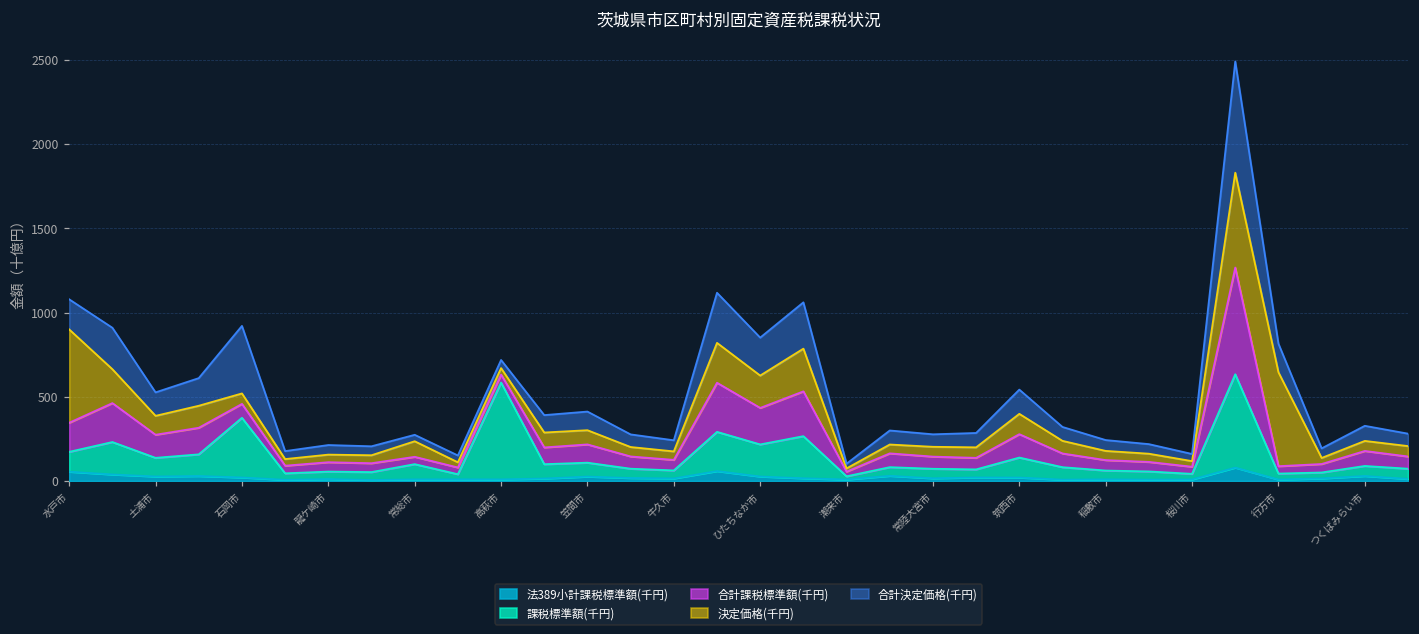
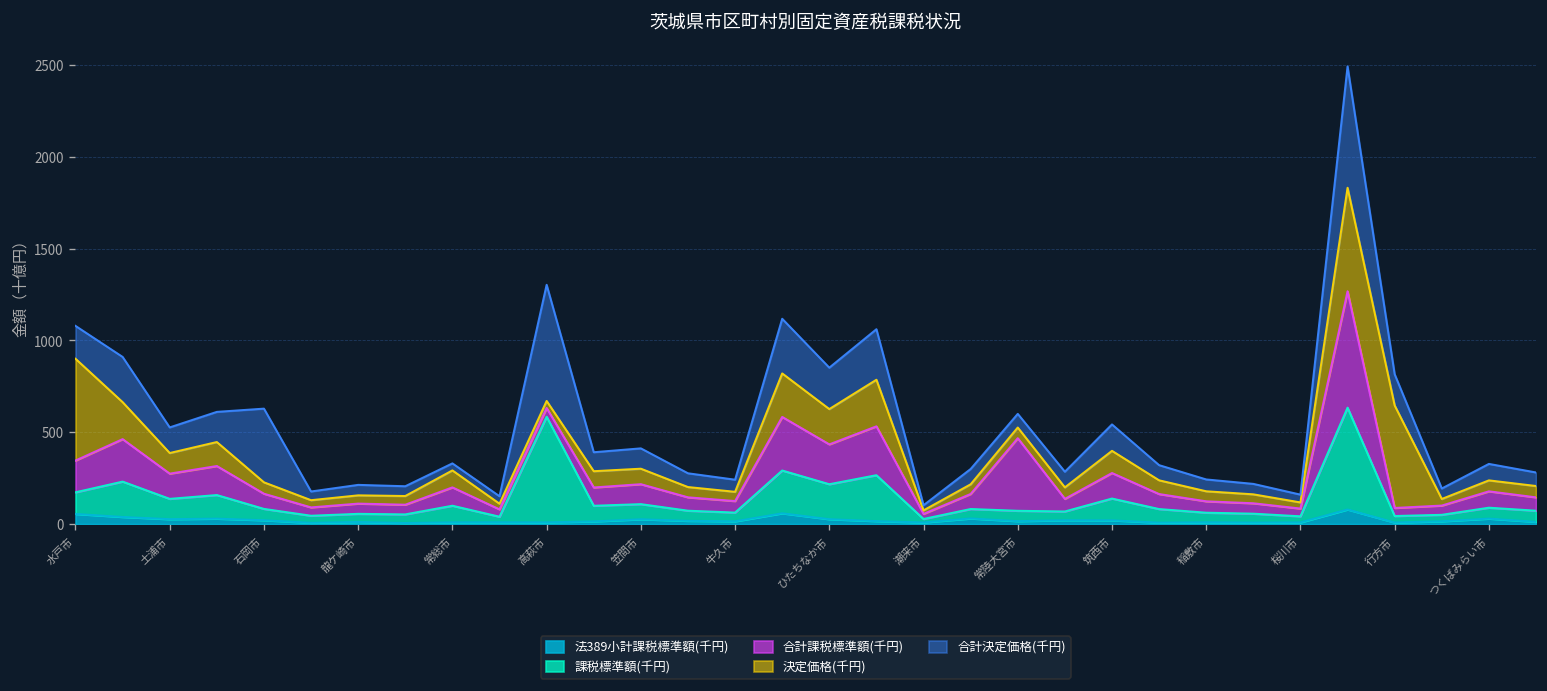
課税標準額(千円), 石岡市: 350 -> 60
合計課税標準額(千円), 常総市: 40 -> 100
合計決定価格(千円), 高萩市: 50 -> 630
合計課税標準額(千円), 常陸大宮市: 70 -> 400
